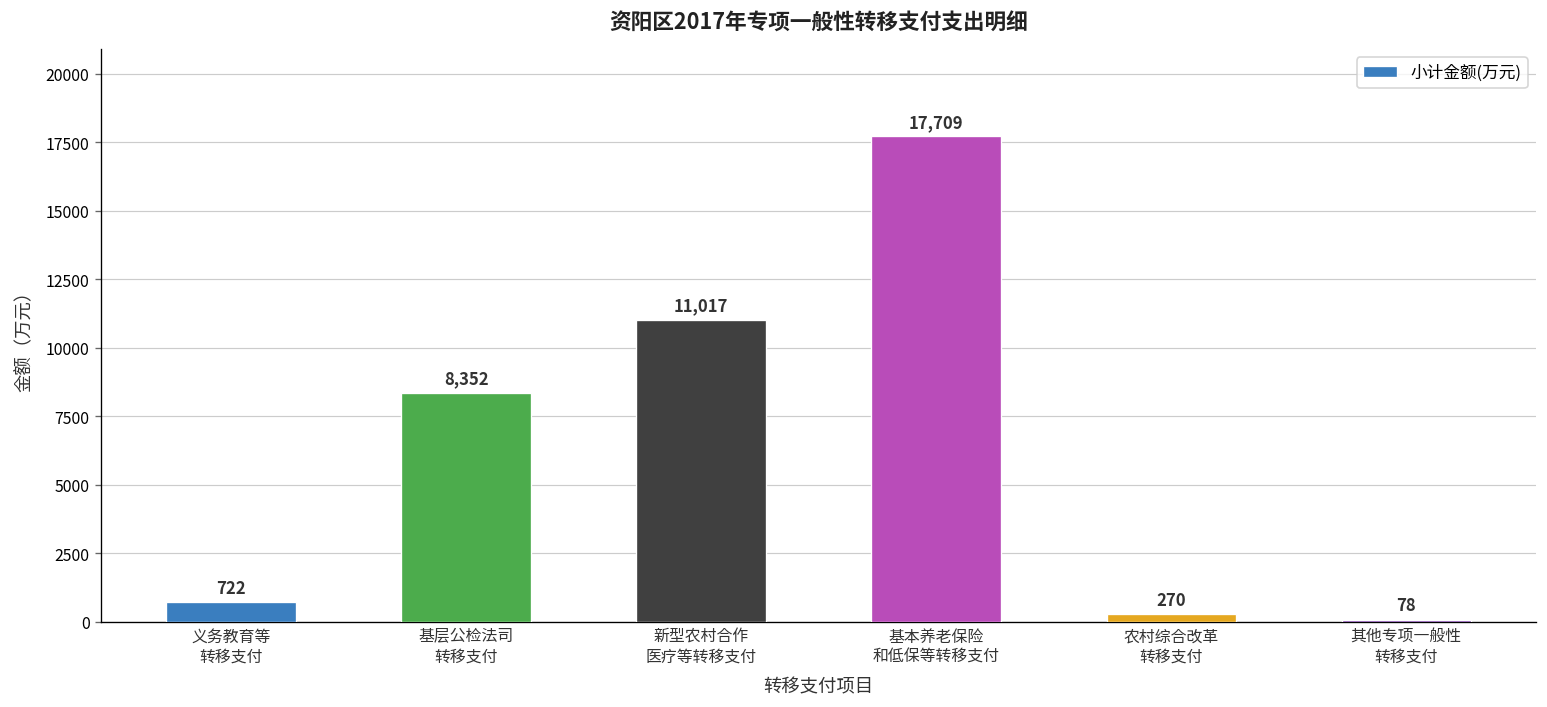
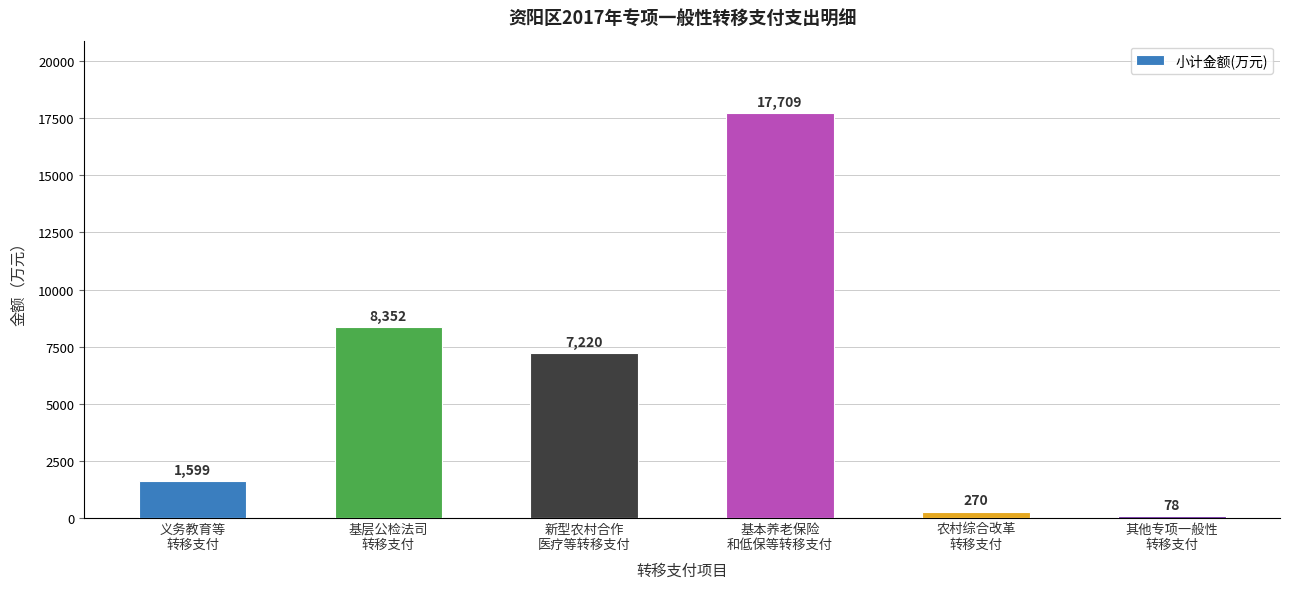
义务教育等 转移支付: 722 -> 1,599
新型农村合作 医疗等转移支付: 11,017 -> 7,220
